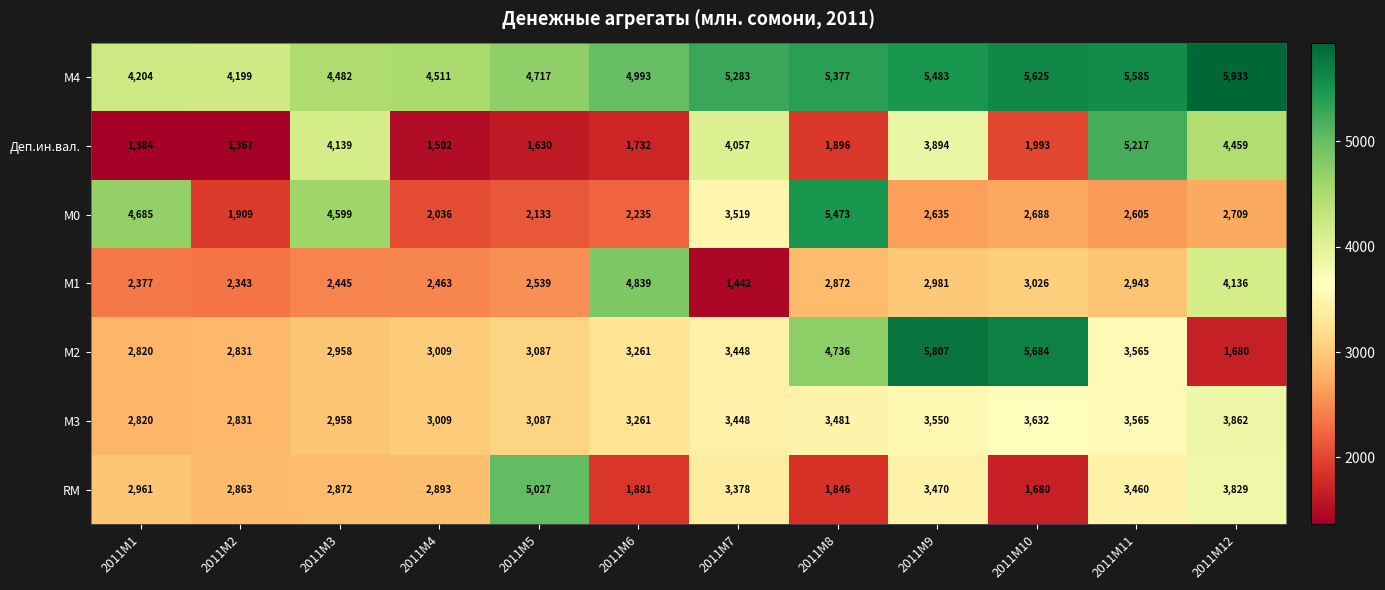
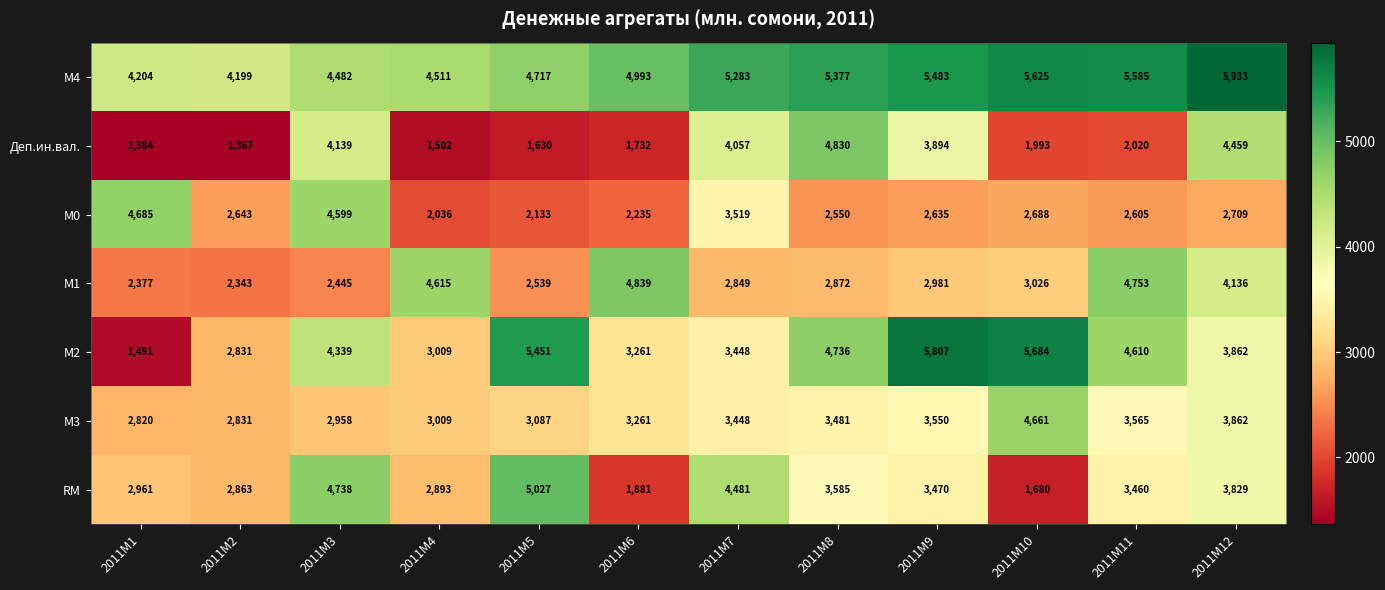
Деп.ин.вал., 2011M8: 1,896 -> 4,830
Деп.ин.вал., 2011M11: 5,217 -> 2,020
М0, 2011M2: 1,909 -> 2,643
М0, 2011M8: 5,473 -> 2,550
М1, 2011M4: 2,463 -> 4,615
М1, 2011M7: 1,442 -> 2,849
М1, 2011M11: 2,943 -> 4,753
М2, 2011M1: 2,820 -> 1,491
М2, 2011M3: 2,958 -> 4,339
М2, 2011M5: 3,087 -> 5,451
М2, 2011M11: 3,565 -> 4,610
М2, 2011M12: 1,680 -> 3,862
М3, 2011M10: 3,632 -> 4,661
RM, 2011M3: 2,872 -> 4,738
RM, 2011M7: 3,378 -> 4,481
RM, 2011M8: 1,846 -> 3,585
